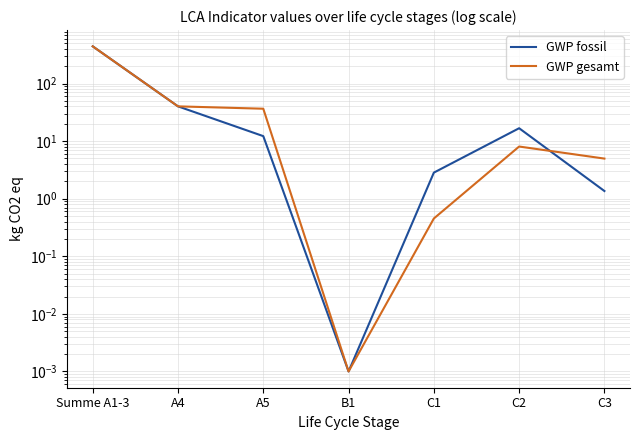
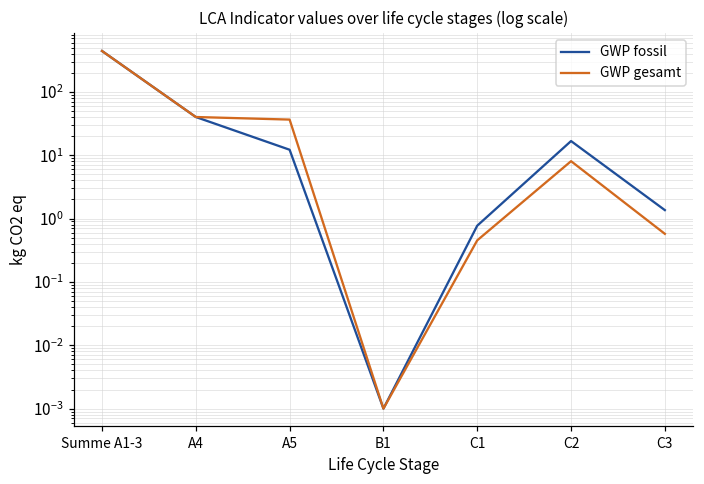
GWP fossil, C1: 3 -> 0.8
GWP gesamt, C3: 5 -> 0.6
